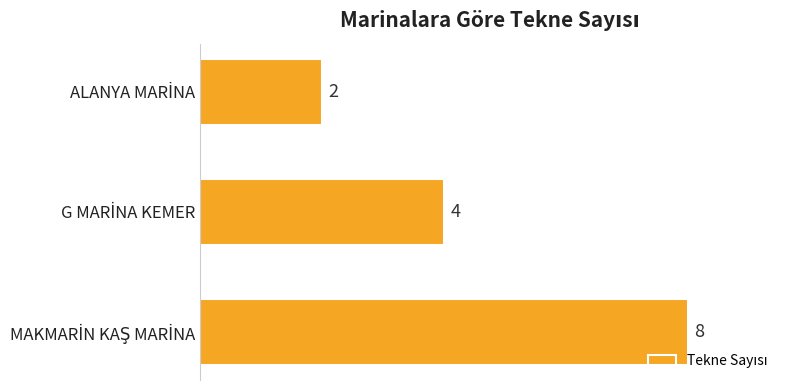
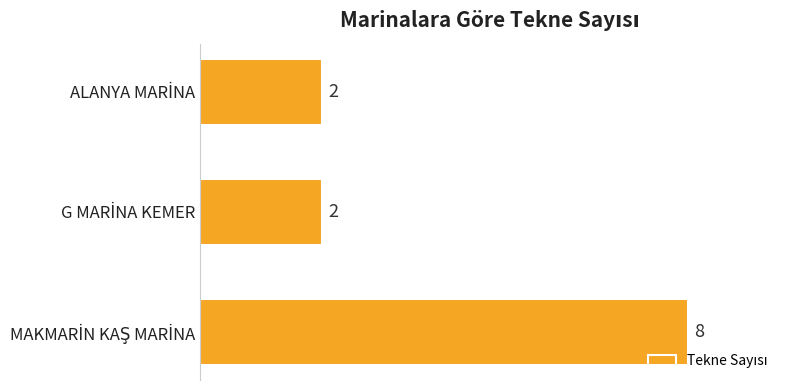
G MARİNA KEMER: 4 -> 2
